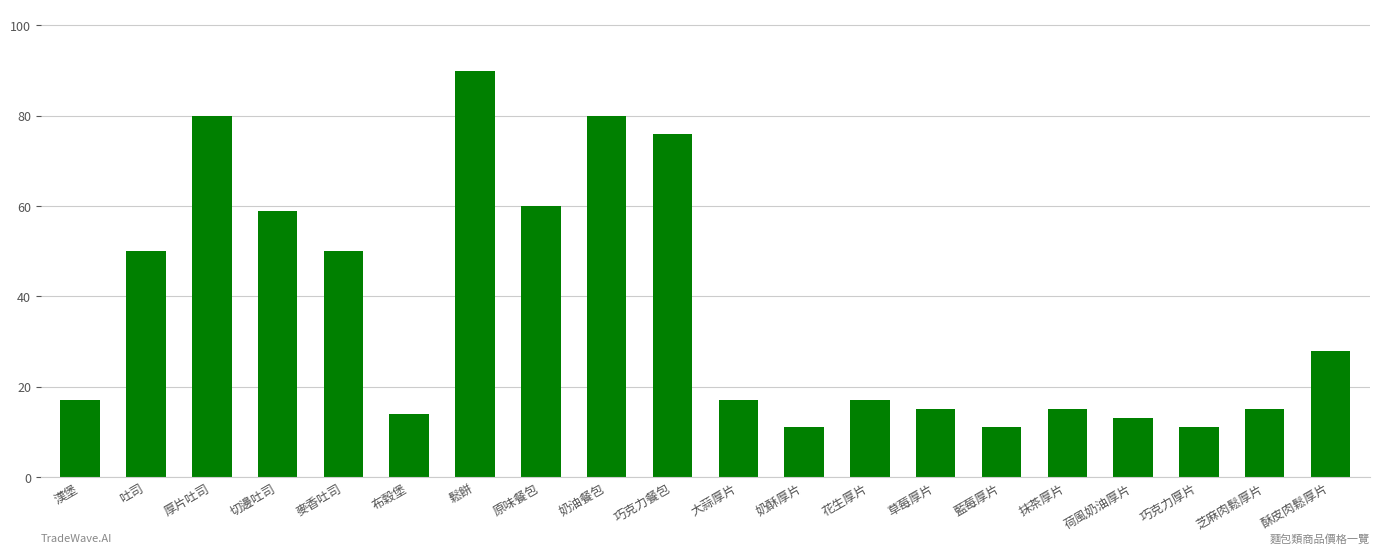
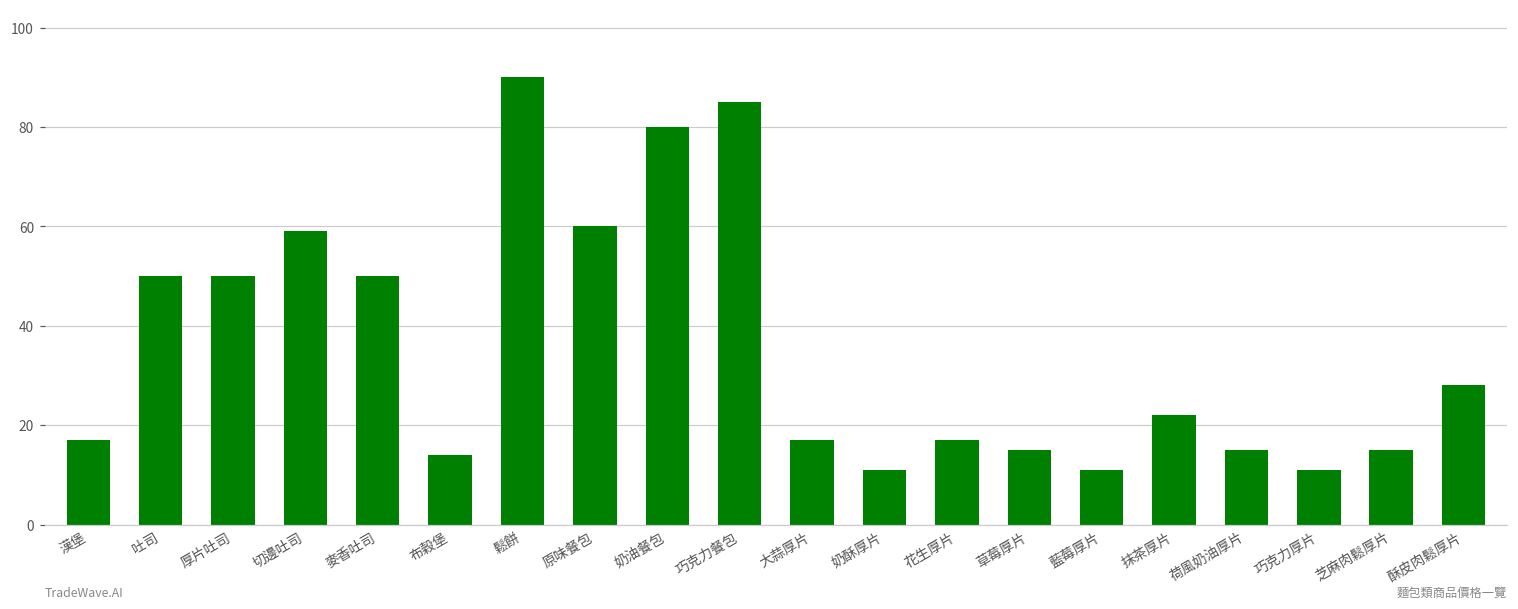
厚片吐司: 80 -> 50
巧克力餐包: 76 -> 85
抹茶厚片: 15 -> 22
荷風奶油厚片: 13 -> 15
